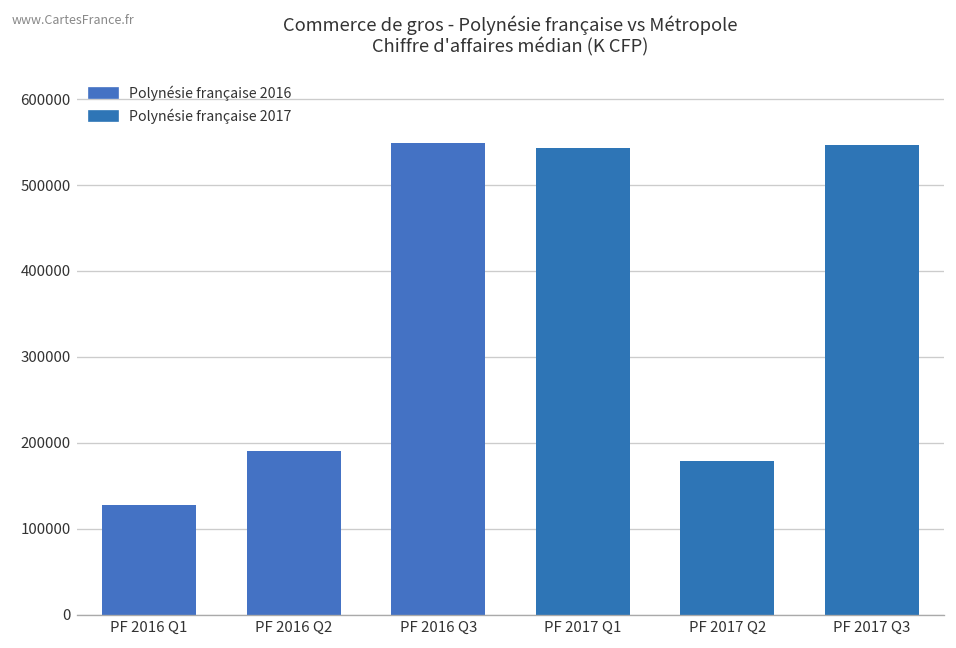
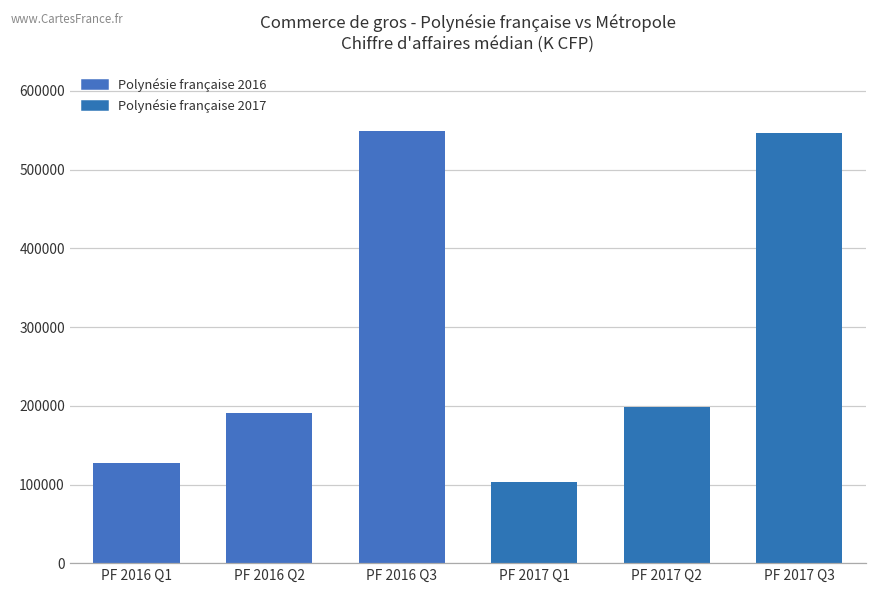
PF 2017 Q1: 540000 -> 100000
PF 2017 Q2: 180000 -> 200000
